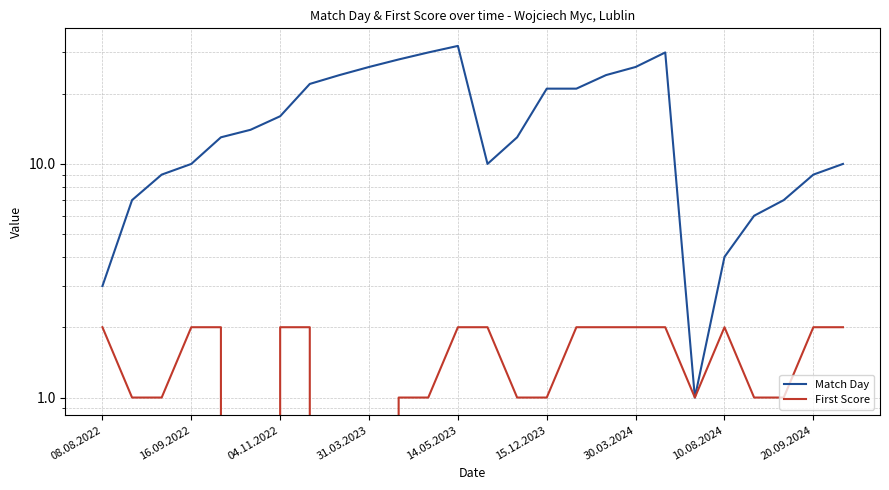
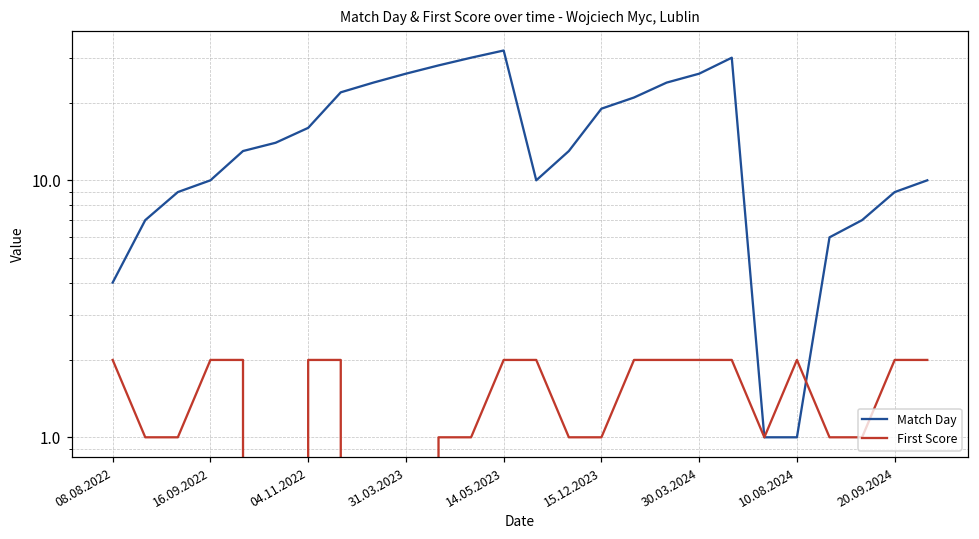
Match Day, 08.08.2022: 3 -> 4
Match Day, 15.12.2023: 21 -> 19
Match Day, 10.08.2024: 4 -> 1
